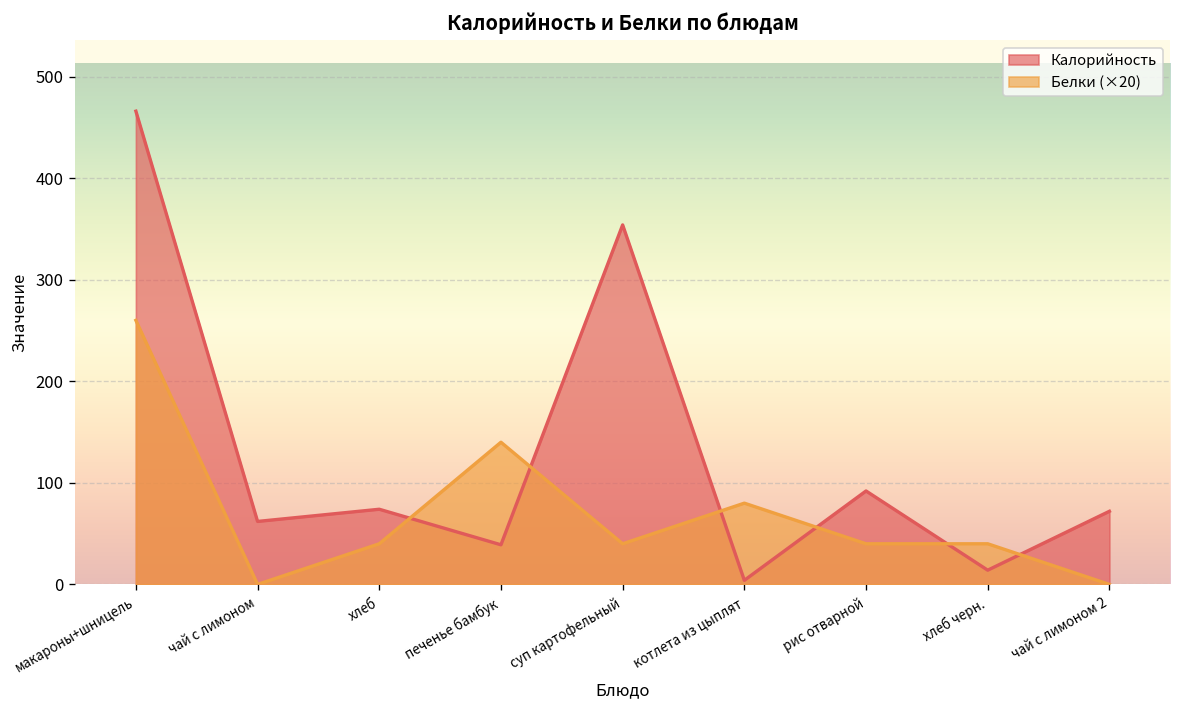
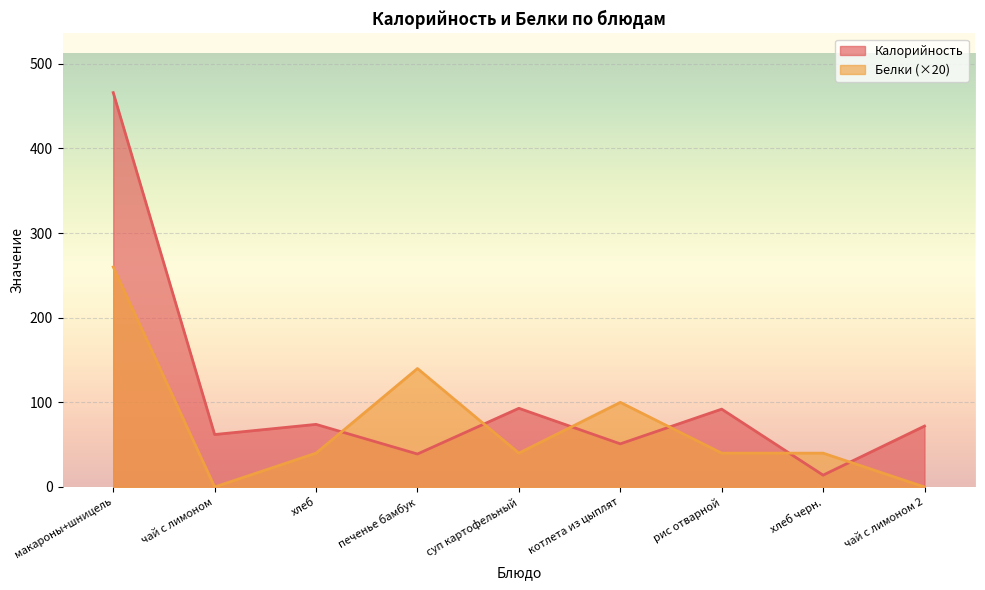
Калорийность, суп картофельный: 350 -> 90
Калорийность, котлета из цыплят: 0 -> 50
Белки (×20), котлета из цыплят: 80 -> 100
